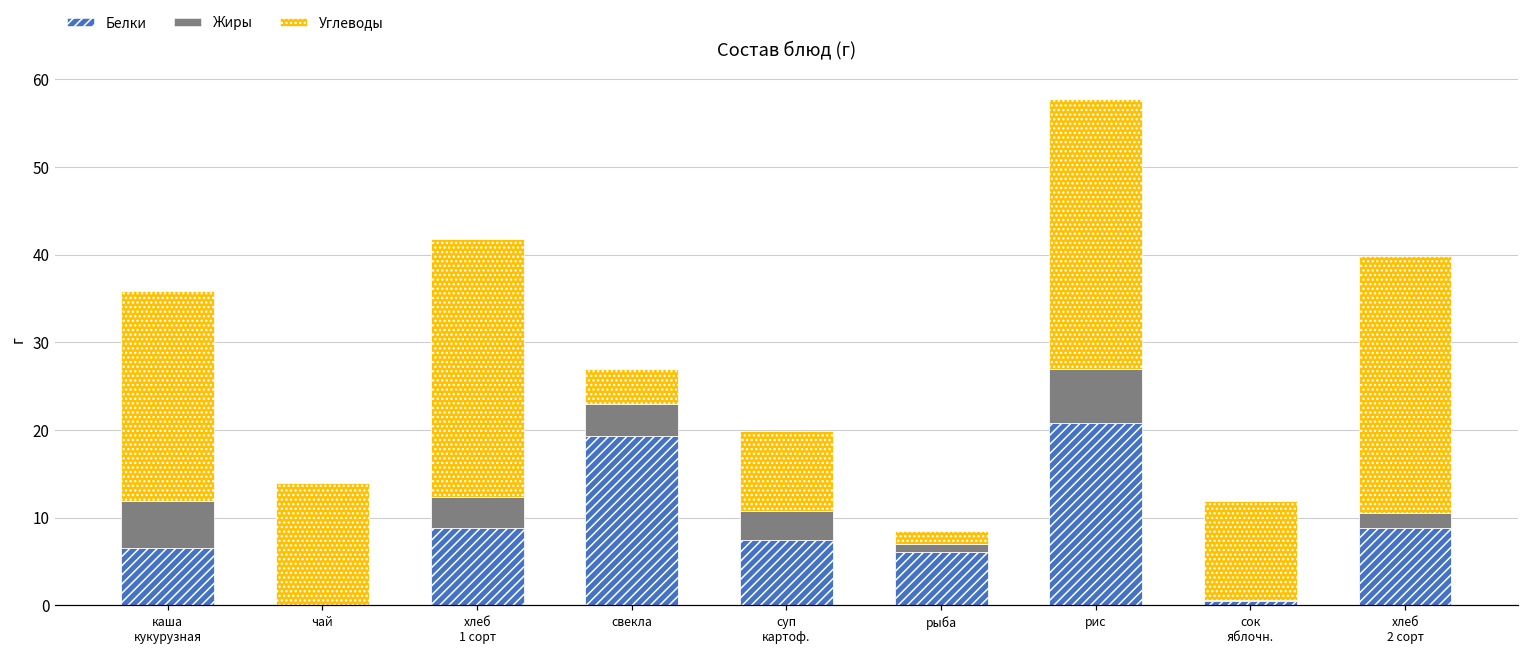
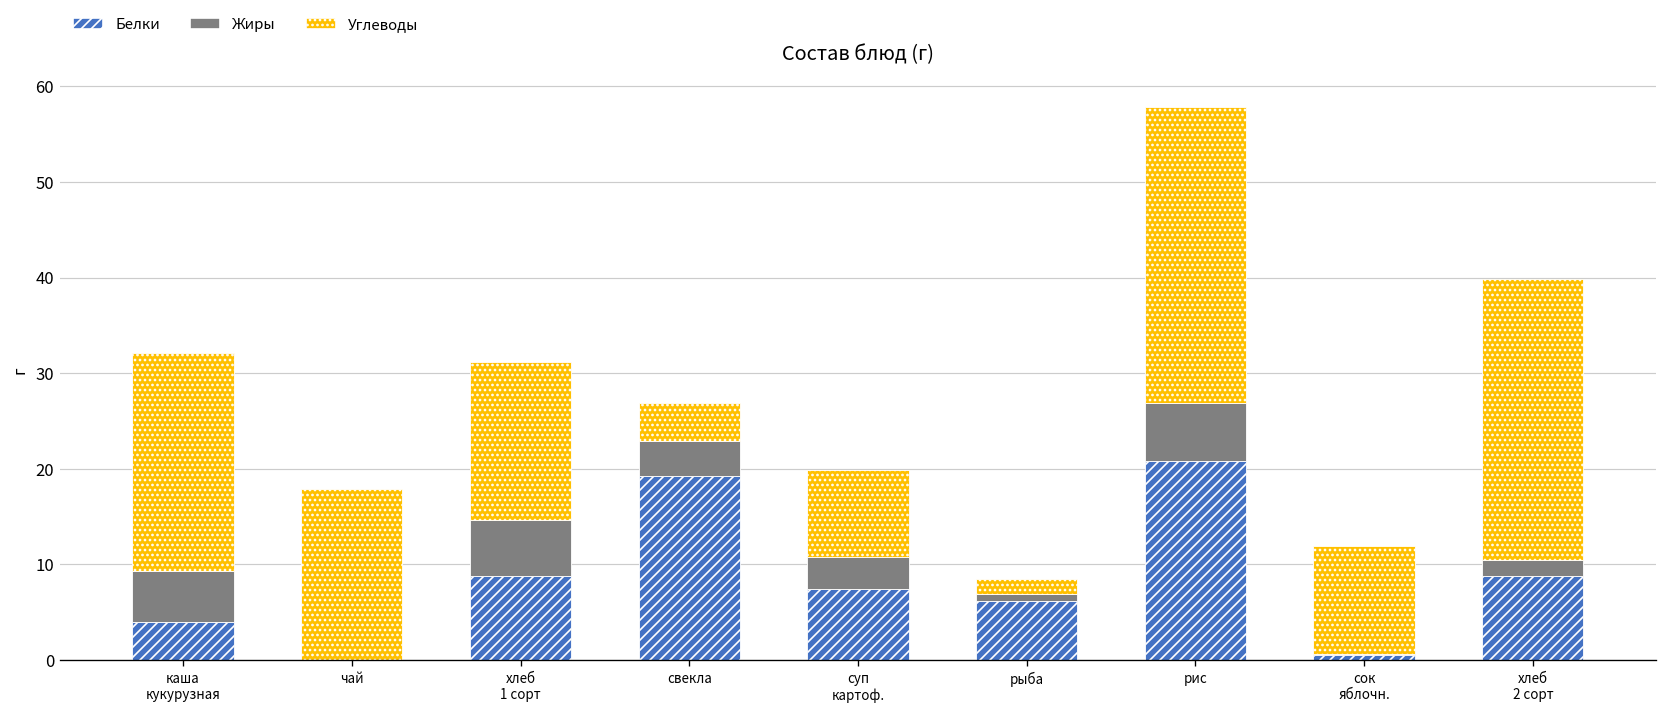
Белки, каша кукурузная: 7 -> 4
Углеводы, каша кукурузная: 24 -> 23
Углеводы, чай: 14 -> 18
Жиры, хлеб 1 сорт: 4 -> 6
Углеводы, хлеб 1 сорт: 29 -> 17
